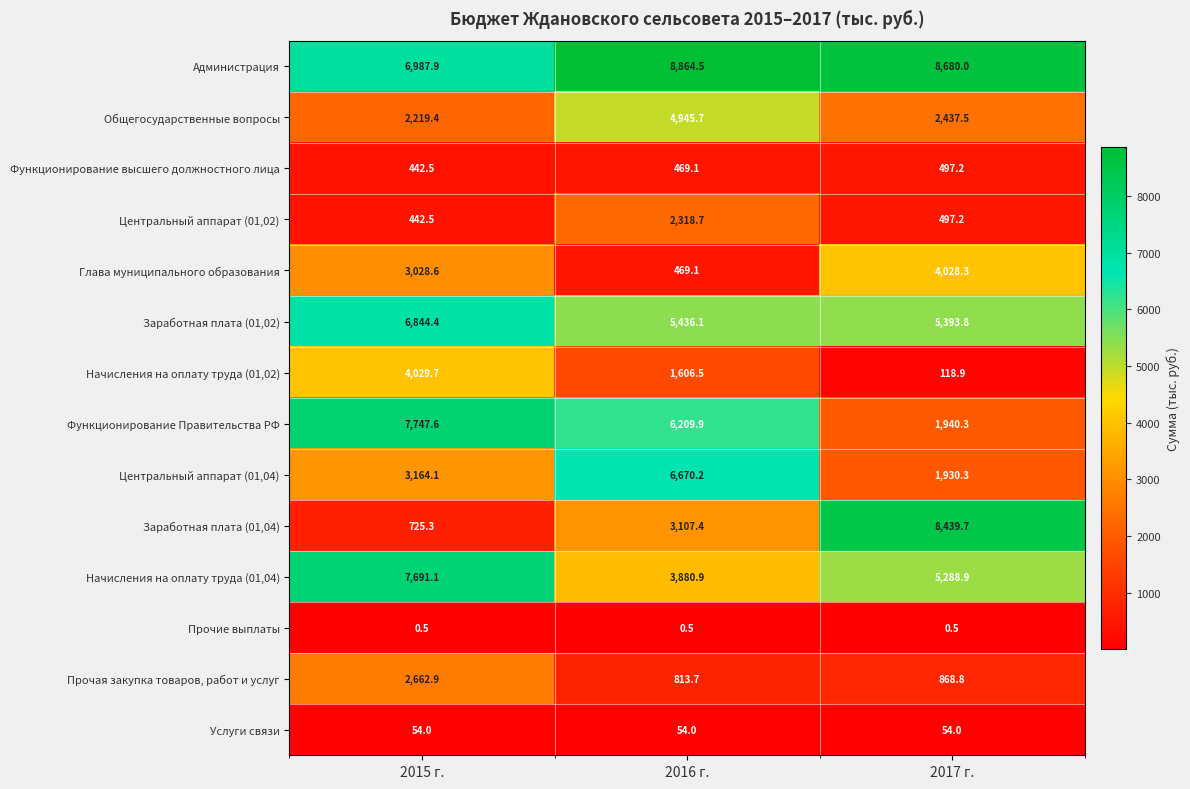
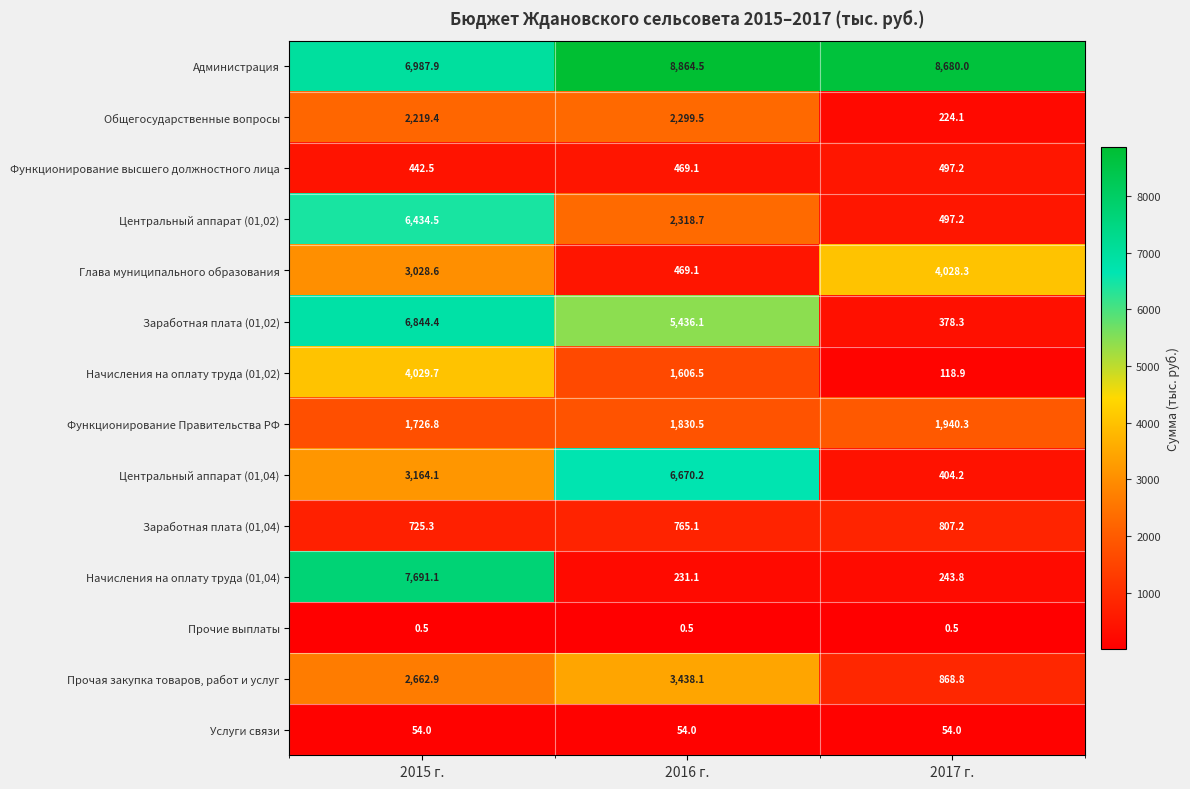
Общегосударственные вопросы, 2016 г.: 4,945.7 -> 2,299.5
Общегосударственные вопросы, 2017 г.: 2,437.5 -> 224.1
Центральный аппарат (01,02), 2015 г.: 442.5 -> 6,434.5
Заработная плата (01,02), 2017 г.: 5,393.8 -> 378.3
Функционирование Правительства РФ, 2015 г.: 7,747.6 -> 1,726.8
Функционирование Правительства РФ, 2016 г.: 6,209.9 -> 1,830.5
Центральный аппарат (01,04), 2017 г.: 1,930.3 -> 404.2
Заработная плата (01,04), 2016 г.: 3,107.4 -> 765.1
Заработная плата (01,04), 2017 г.: 8,439.7 -> 807.2
Начисления на оплату труда (01,04), 2016 г.: 3,880.9 -> 231.1
Начисления на оплату труда (01,04), 2017 г.: 5,288.9 -> 243.8
Прочая закупка товаров, работ и услуг, 2016 г.: 813.7 -> 3,438.1
